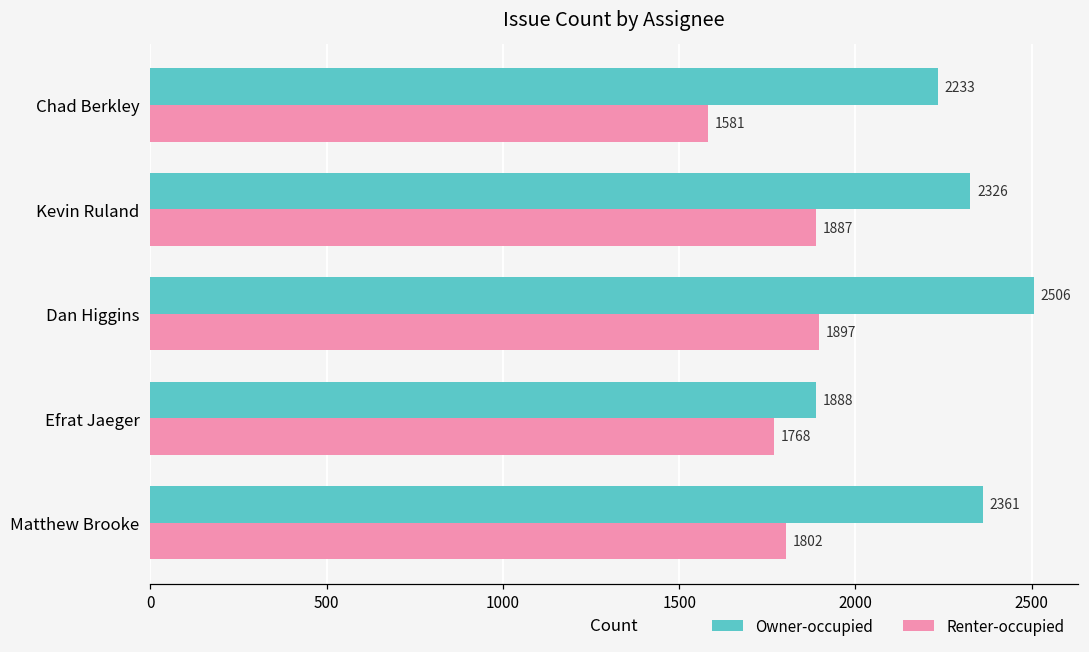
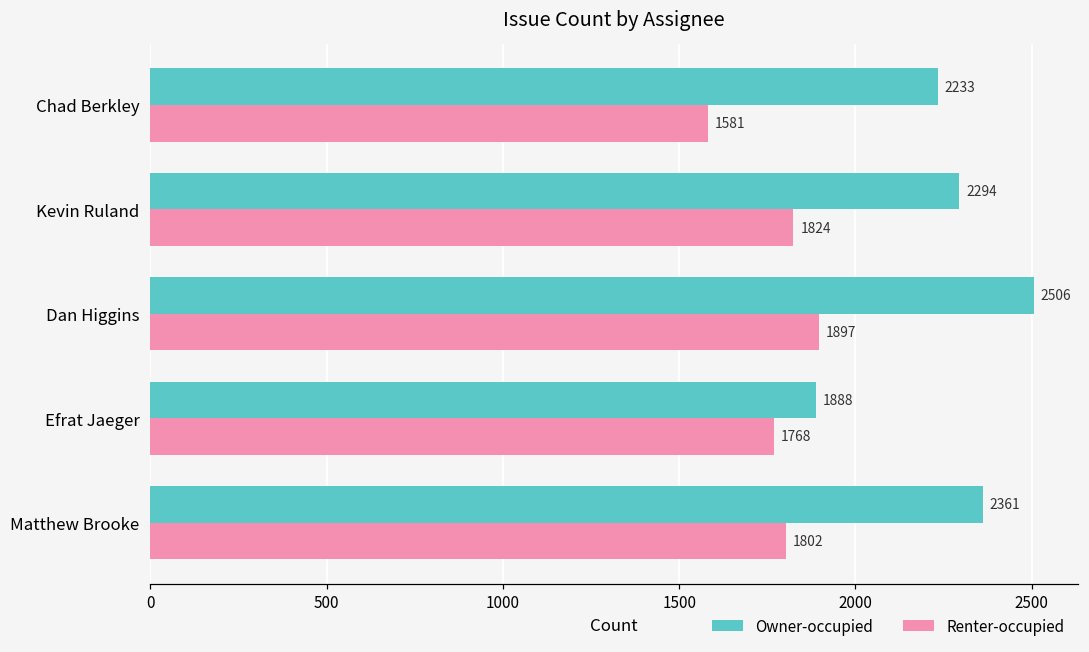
Owner-occupied, Kevin Ruland: 2326 -> 2294
Renter-occupied, Kevin Ruland: 1887 -> 1824
